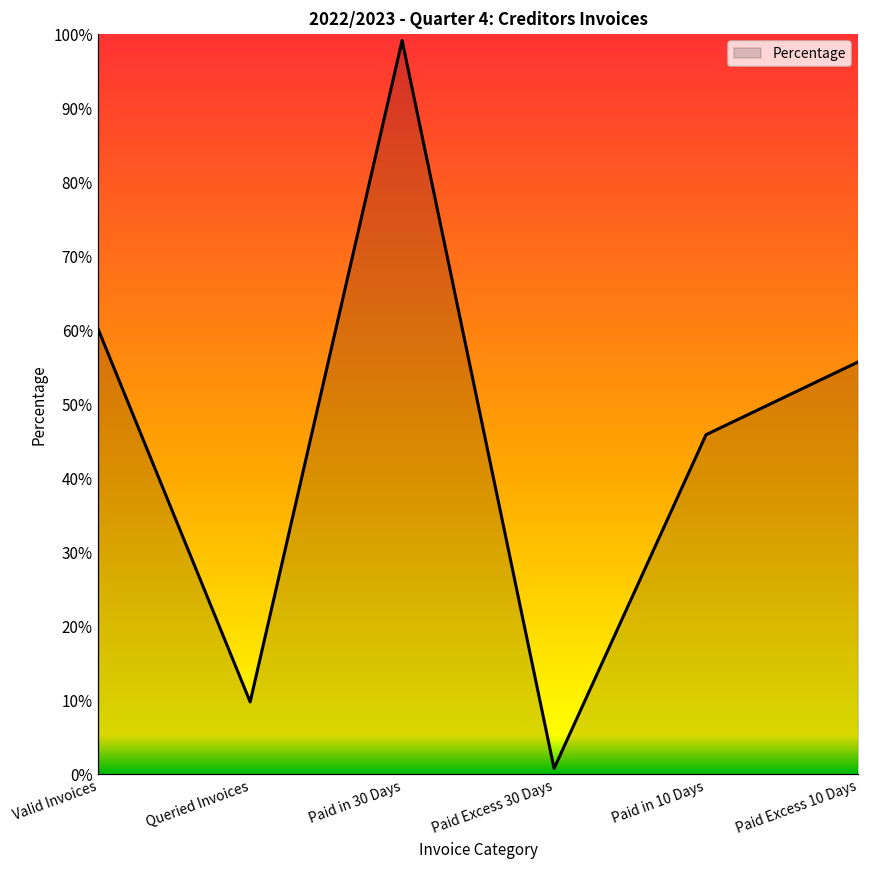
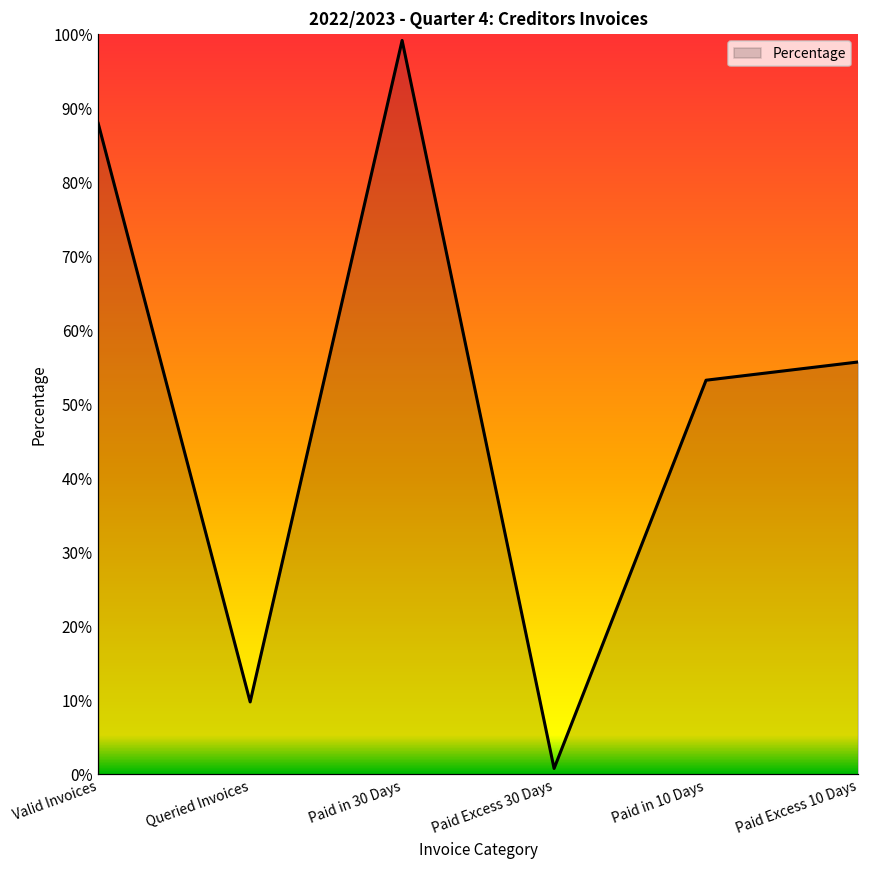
Valid Invoices: 60% -> 88%
Paid in 10 Days: 46% -> 53%
